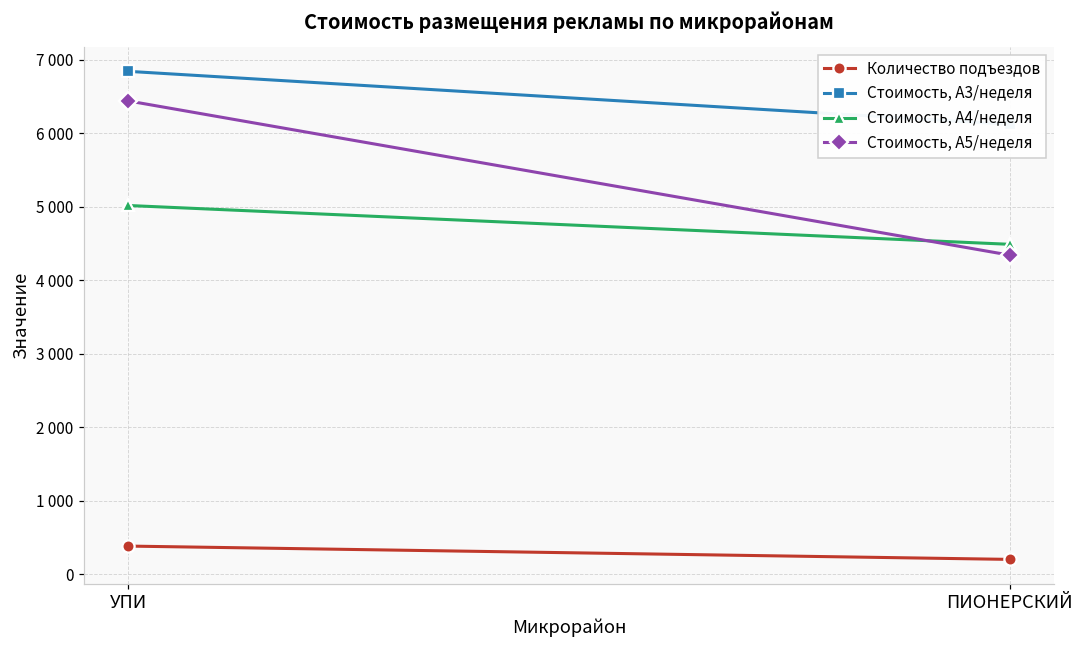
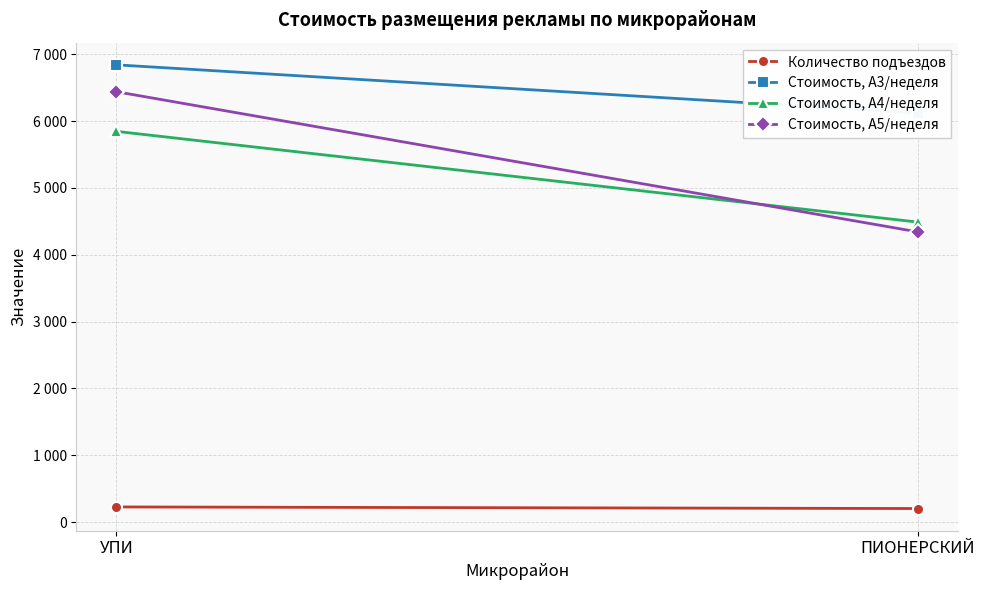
Количество подъездов, УПИ: 400 -> 200
Стоимость, А4/неделя, УПИ: 5000 -> 5800
